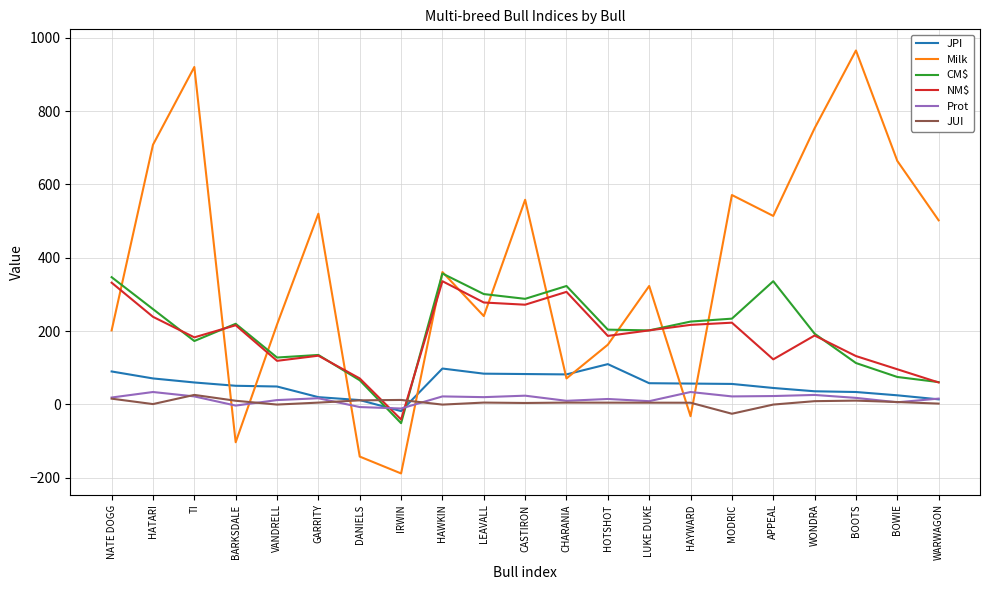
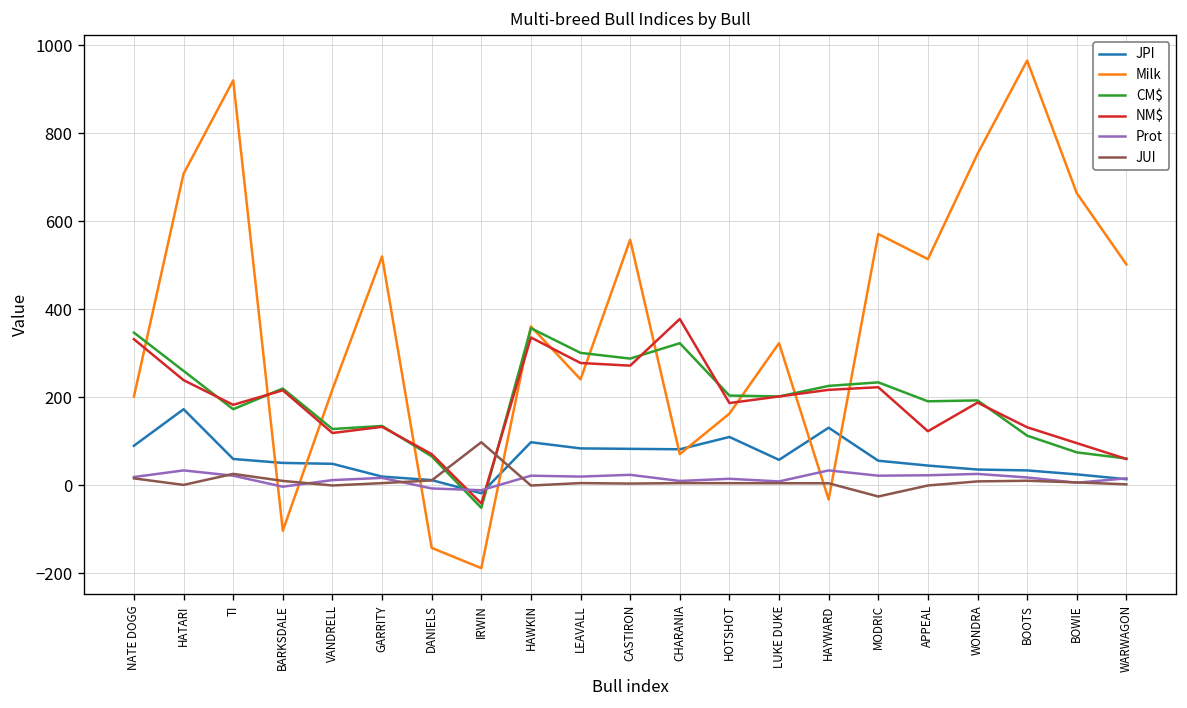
JPI, HATARI: 70 -> 170
JUI, IRWIN: 10 -> 100
NM$, CHARANIA: 310 -> 380
JPI, HAYWARD: 60 -> 130
CM$, APPEAL: 340 -> 190
